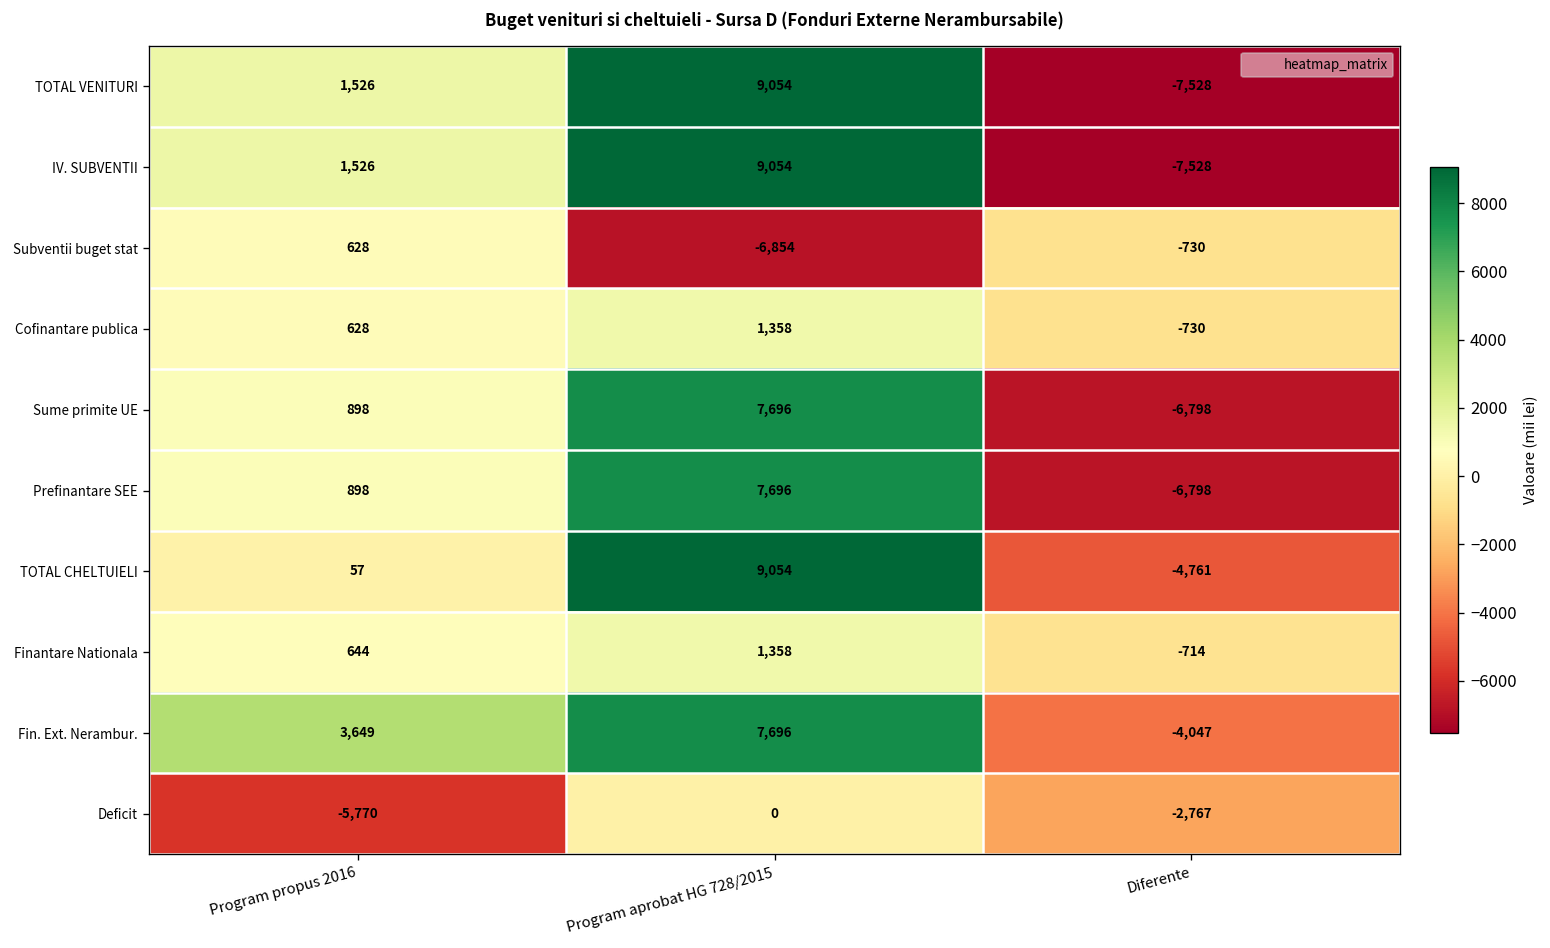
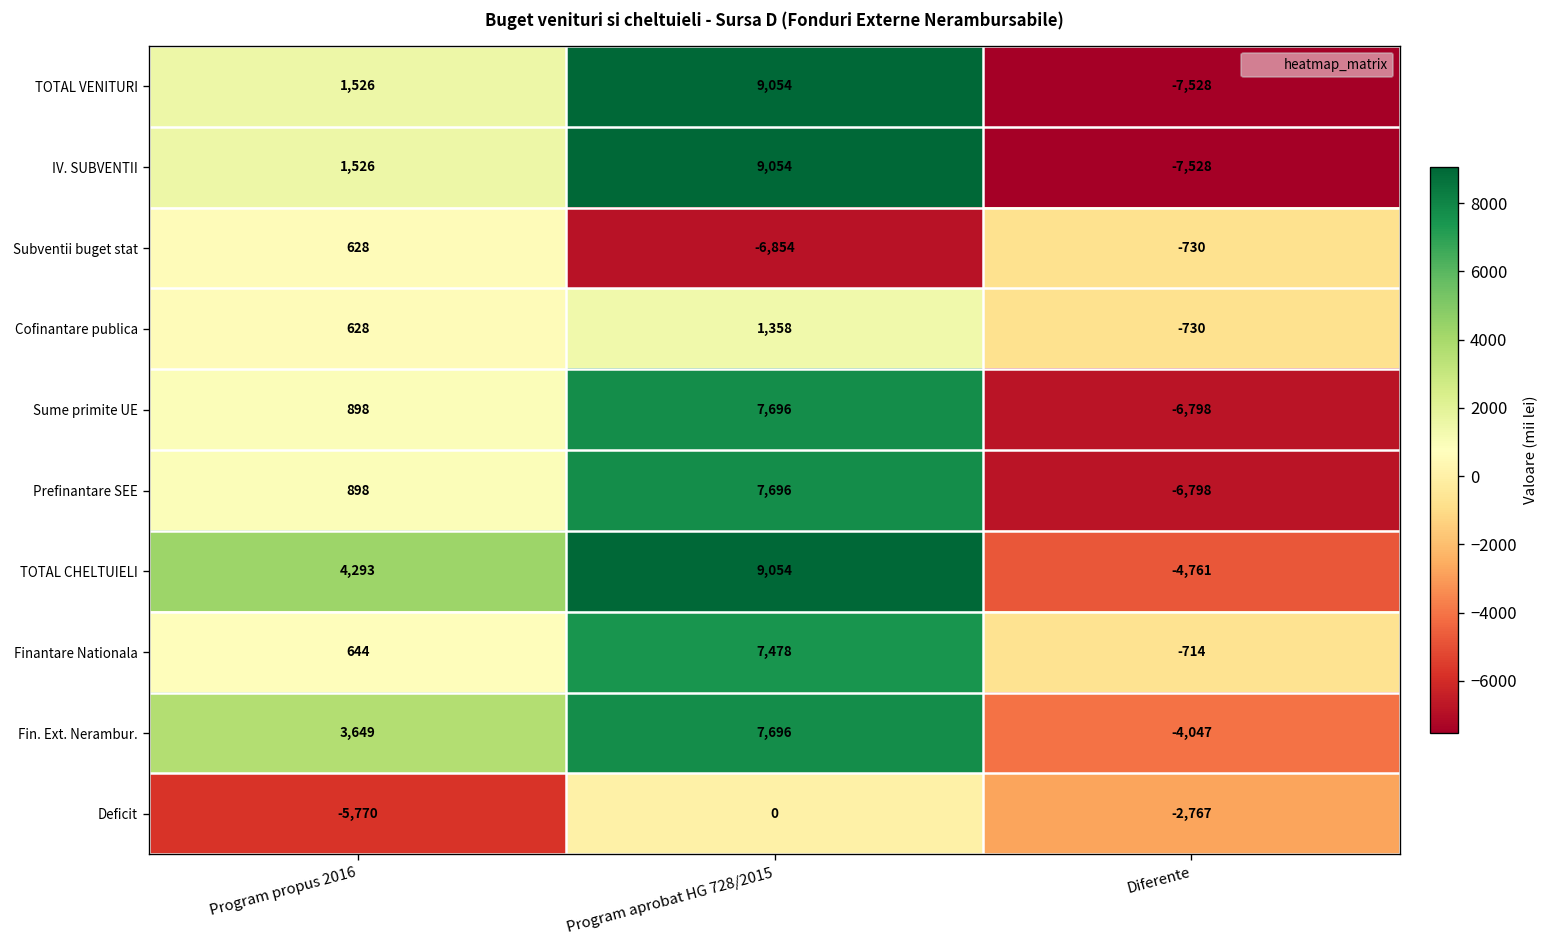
TOTAL CHELTUIELI, Program propus 2016: 57 -> 4,293
Finantare Nationala, Program aprobat HG 728/2015: 1,358 -> 7,478
